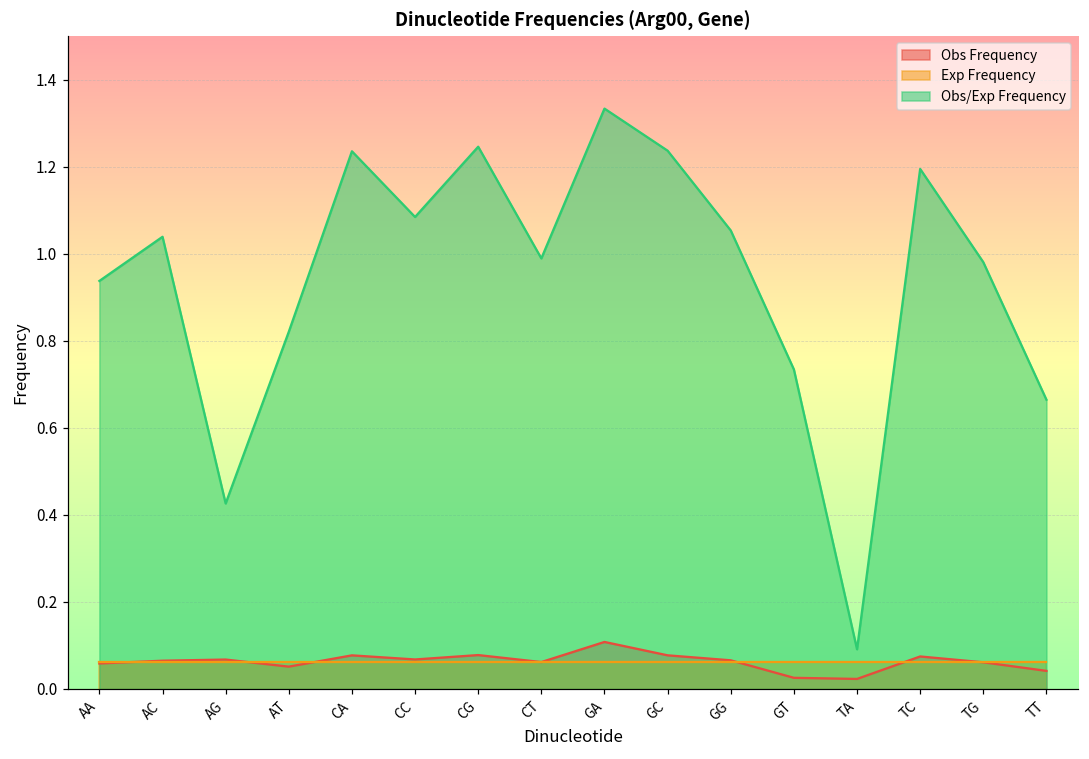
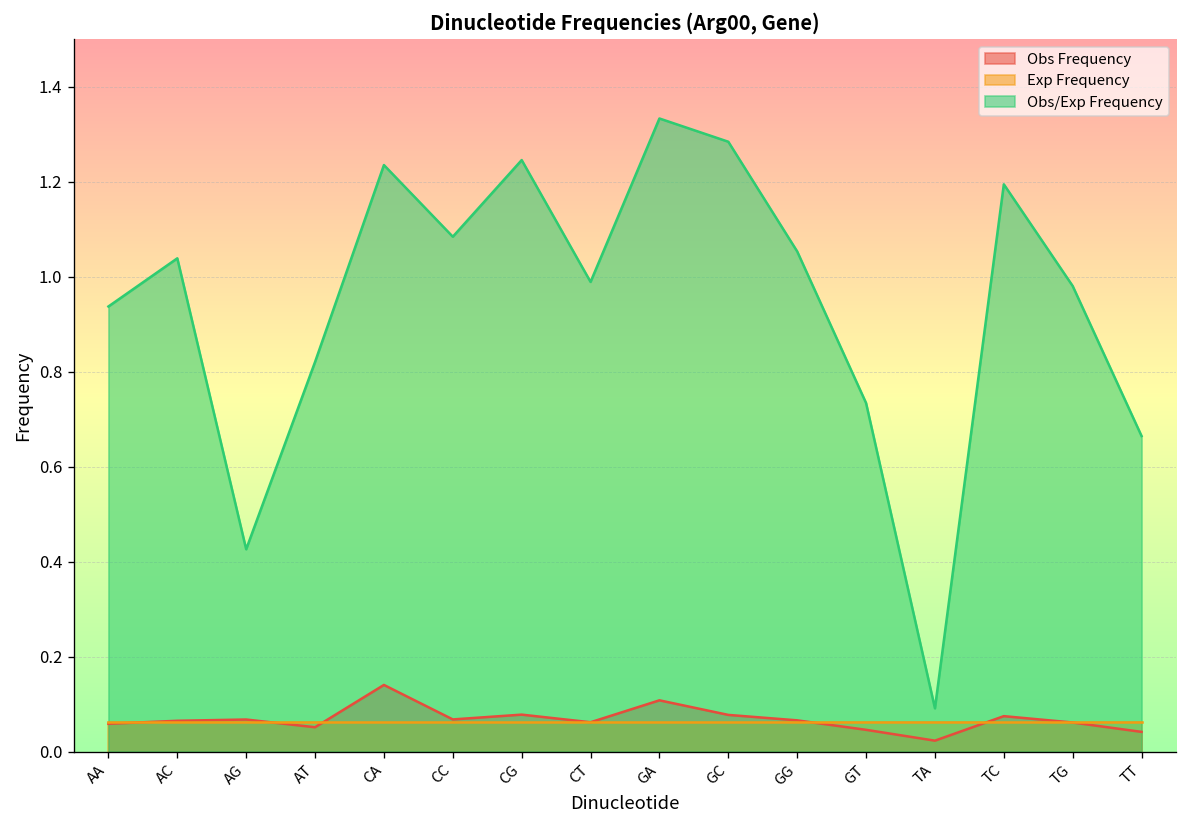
Obs Frequency, CA: 0.08 -> 0.14
Obs/Exp Frequency, GC: 1.24 -> 1.28
Obs Frequency, GT: 0.03 -> 0.05
